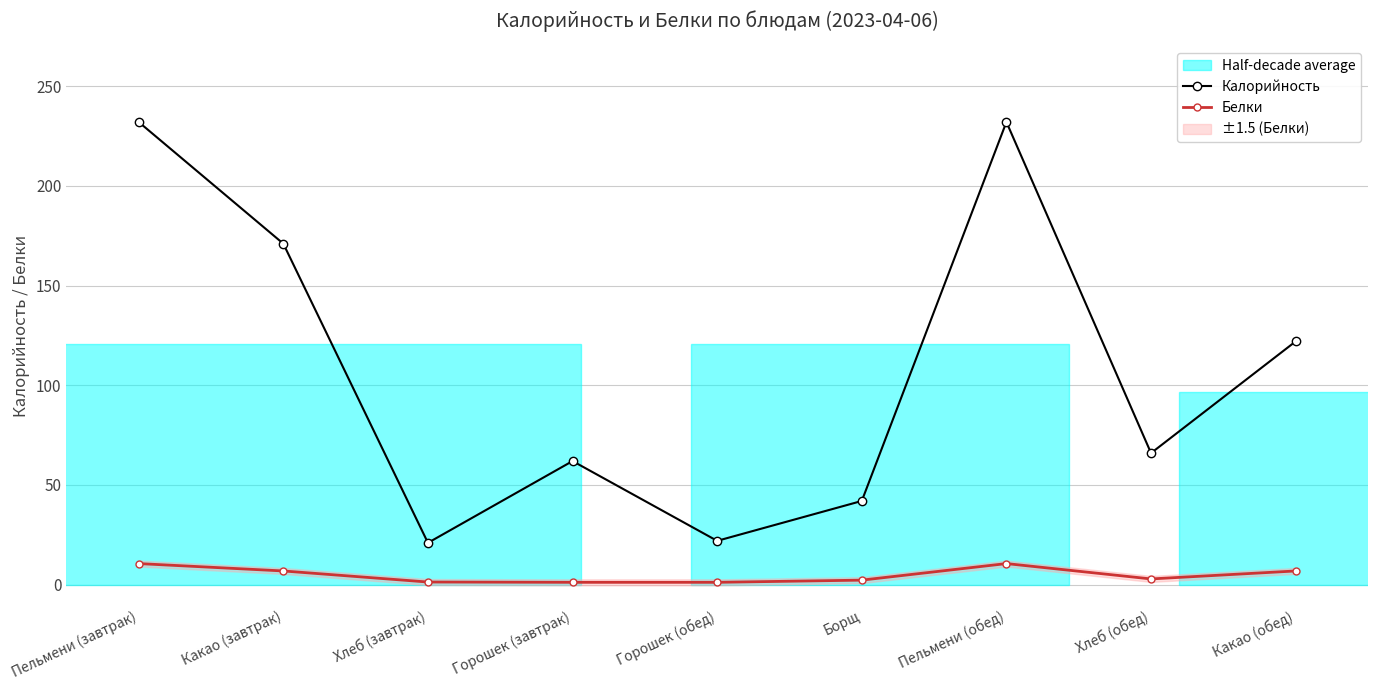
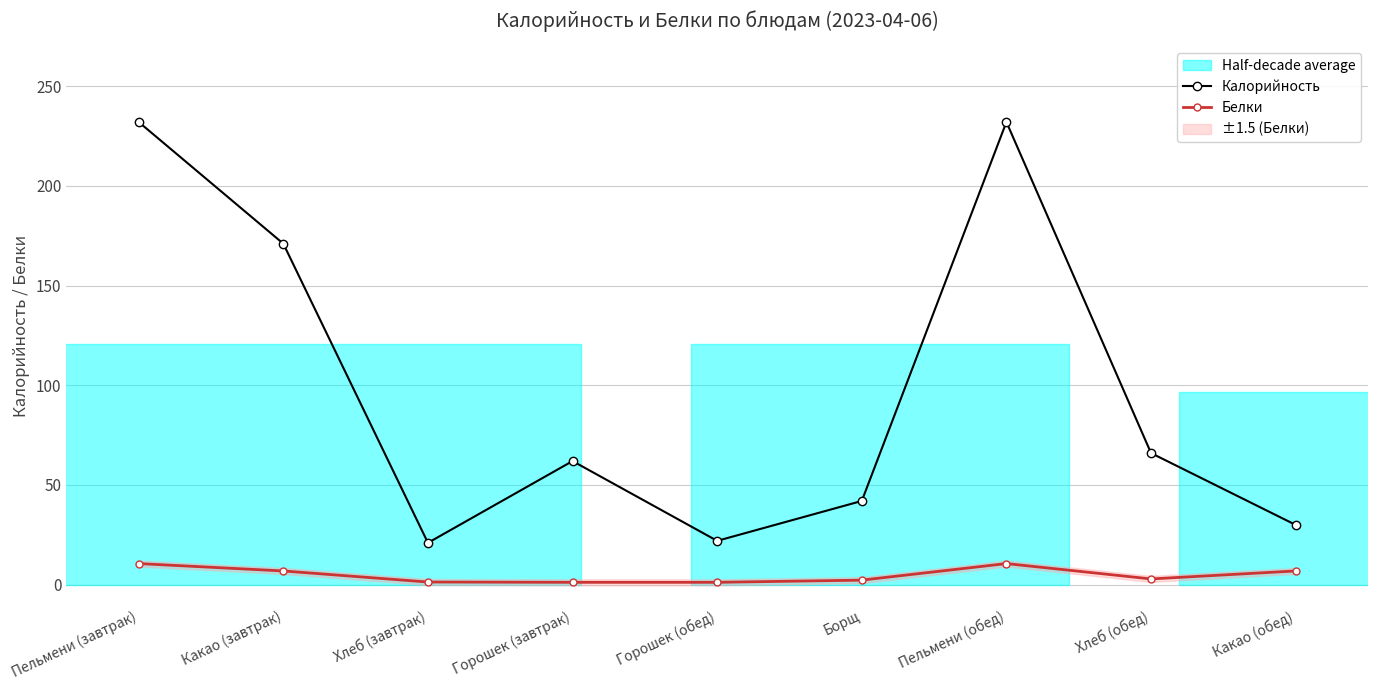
Калорийность, Какао (обед): 122 -> 30
